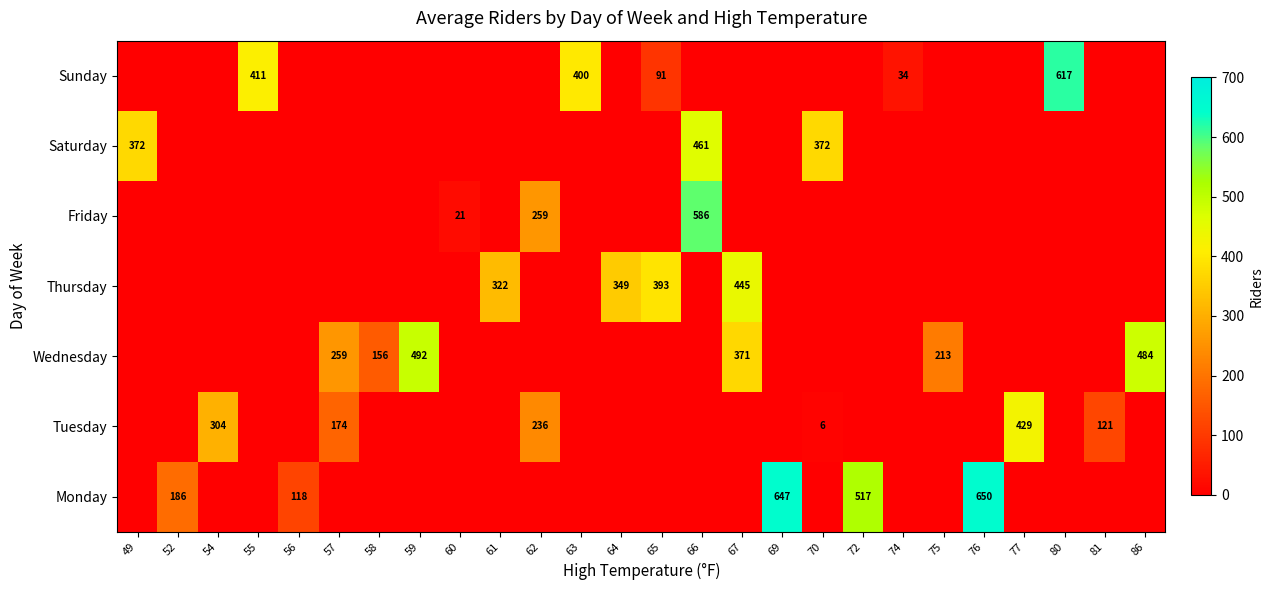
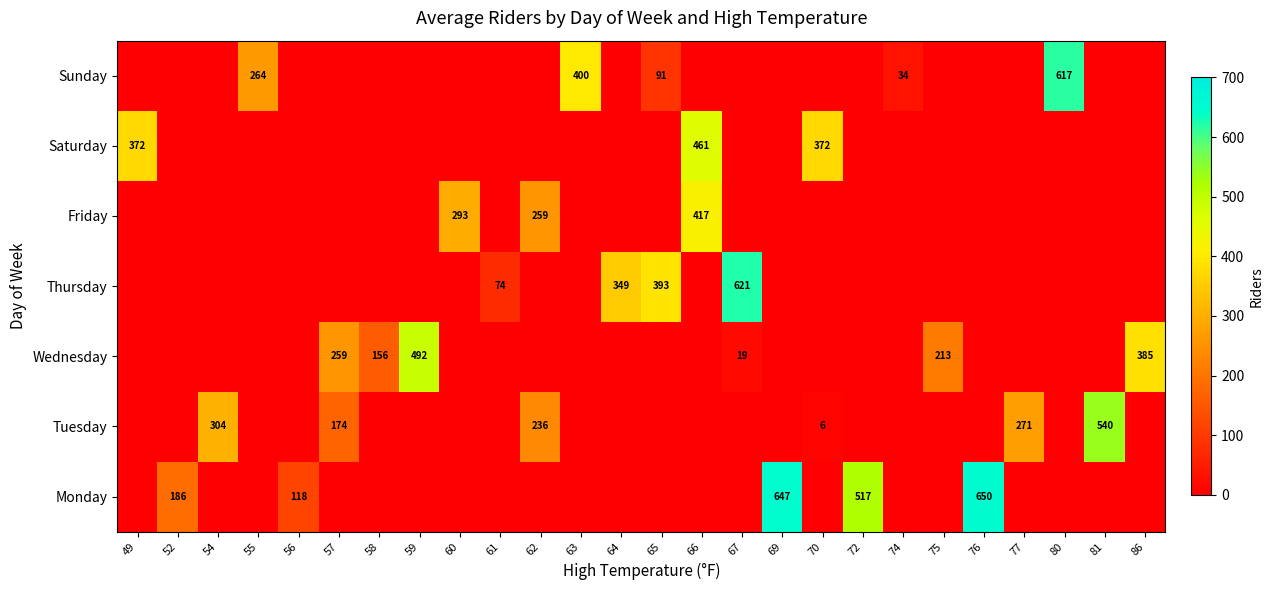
Sunday, 55: 411 -> 264
Friday, 60: 21 -> 293
Friday, 66: 586 -> 417
Thursday, 61: 322 -> 74
Thursday, 67: 445 -> 621
Wednesday, 67: 371 -> 19
Wednesday, 86: 484 -> 385
Tuesday, 77: 429 -> 271
Tuesday, 81: 121 -> 540
